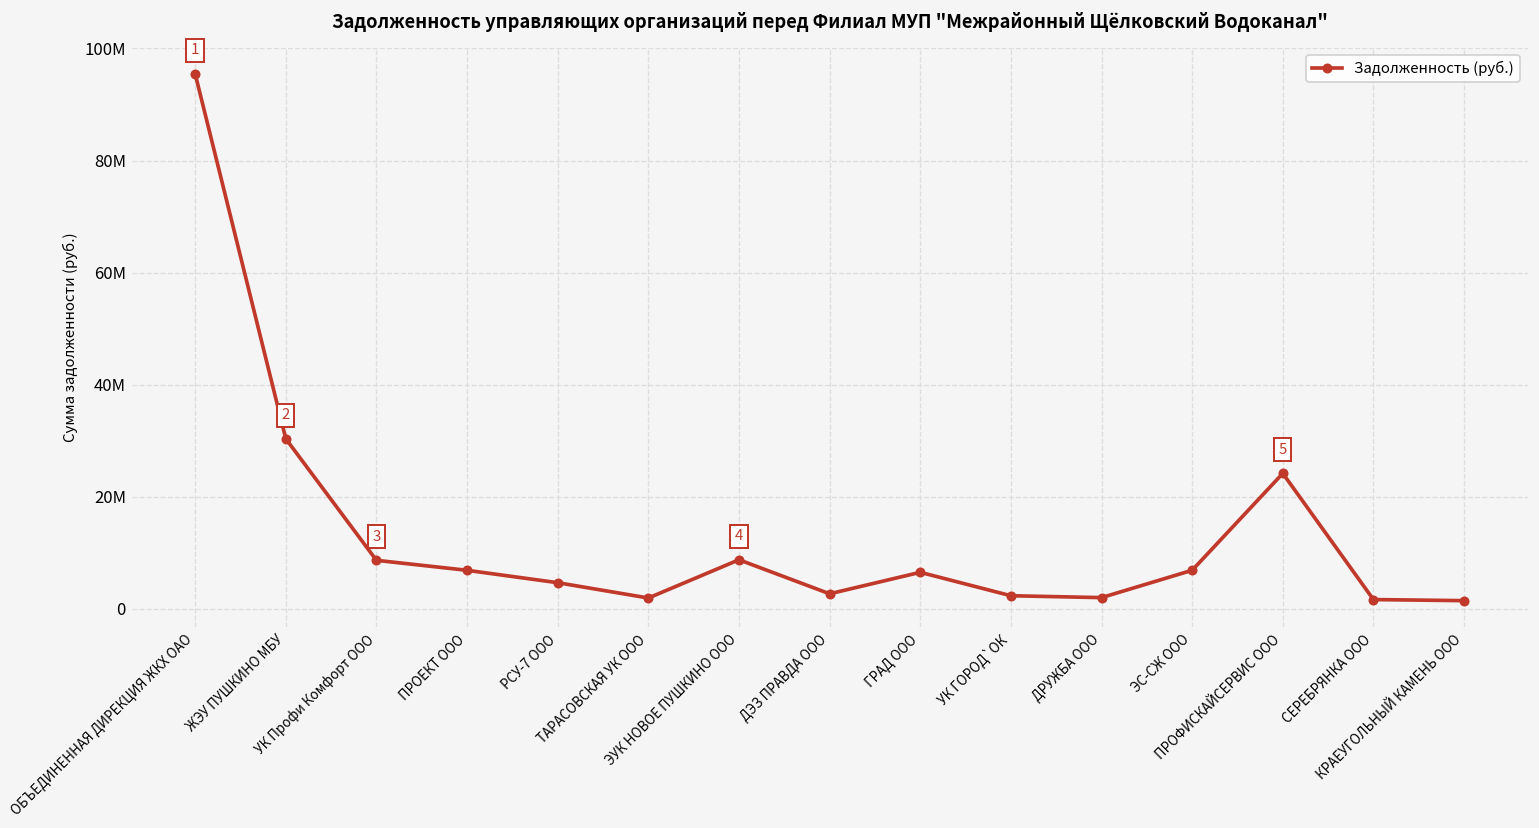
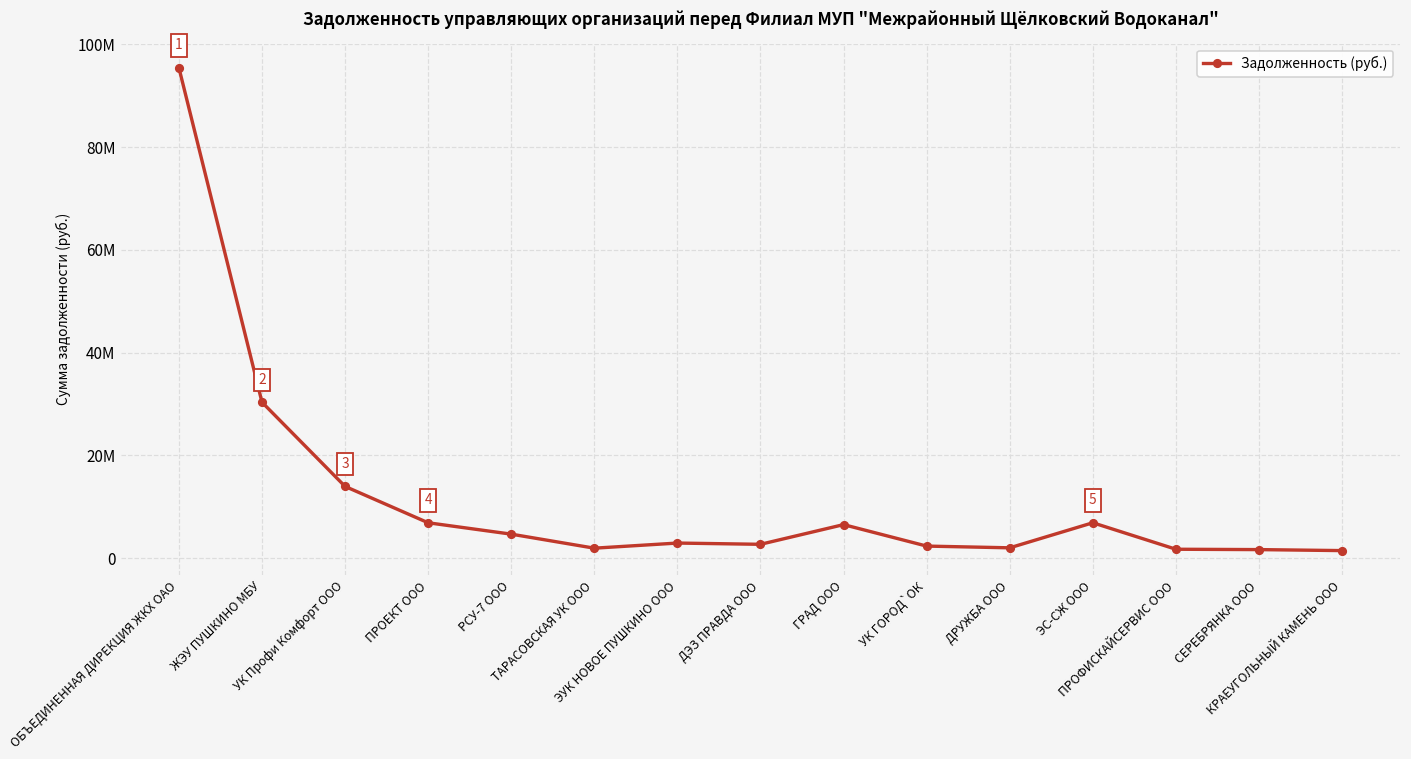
УК Профи Комфорт ООО: 9000000 -> 14000000
ЭУК НОВОЕ ПУШКИНО ООО: 9000000 -> 3000000
ПРОФИСКАЙСЕРВИС ООО: 24000000 -> 2000000
